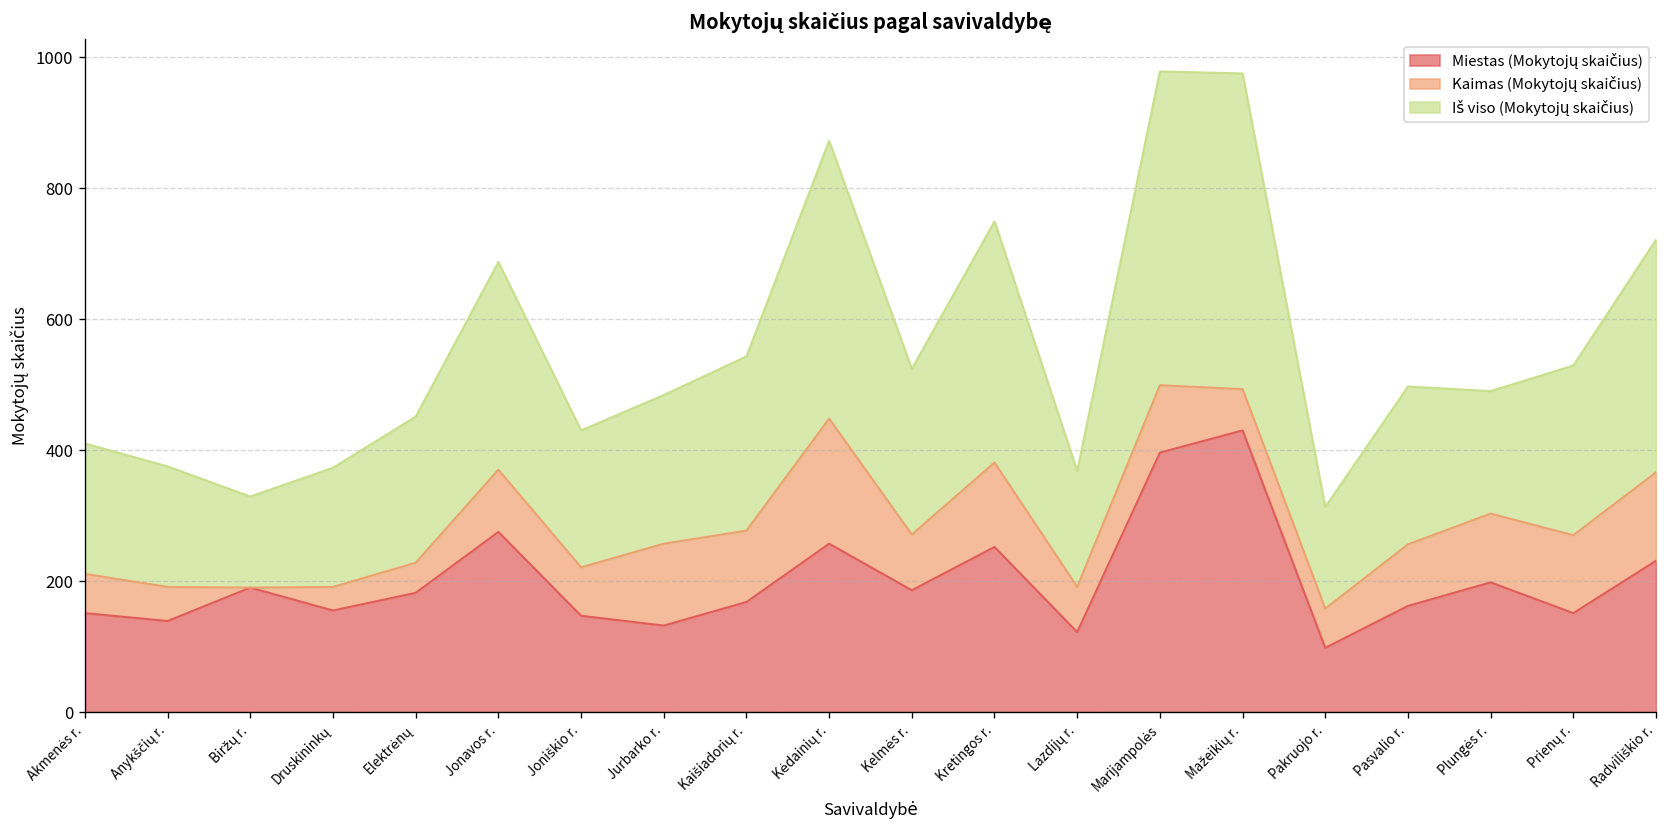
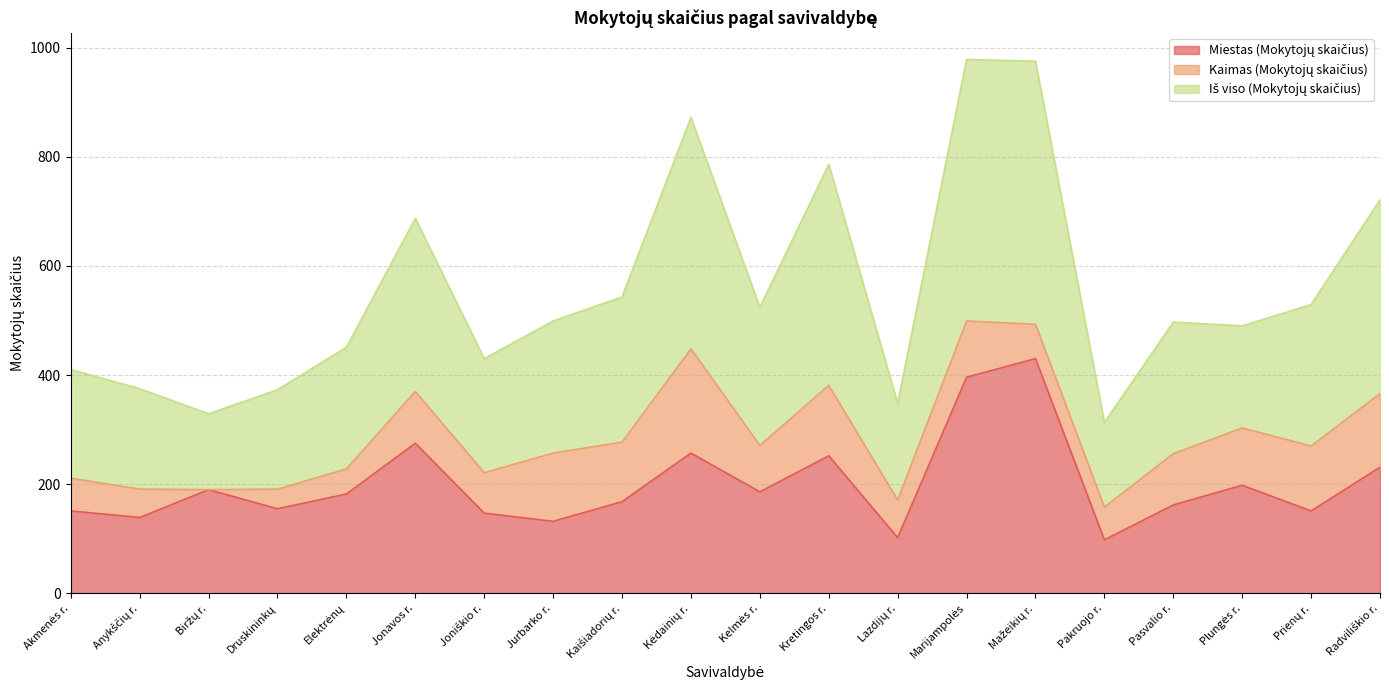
Iš viso (Mokytojų skaičius), Jurbarko r.: 230 -> 240
Iš viso (Mokytojų skaičius), Kretingos r.: 370 -> 410
Miestas (Mokytojų skaičius), Lazdijų r.: 120 -> 100
